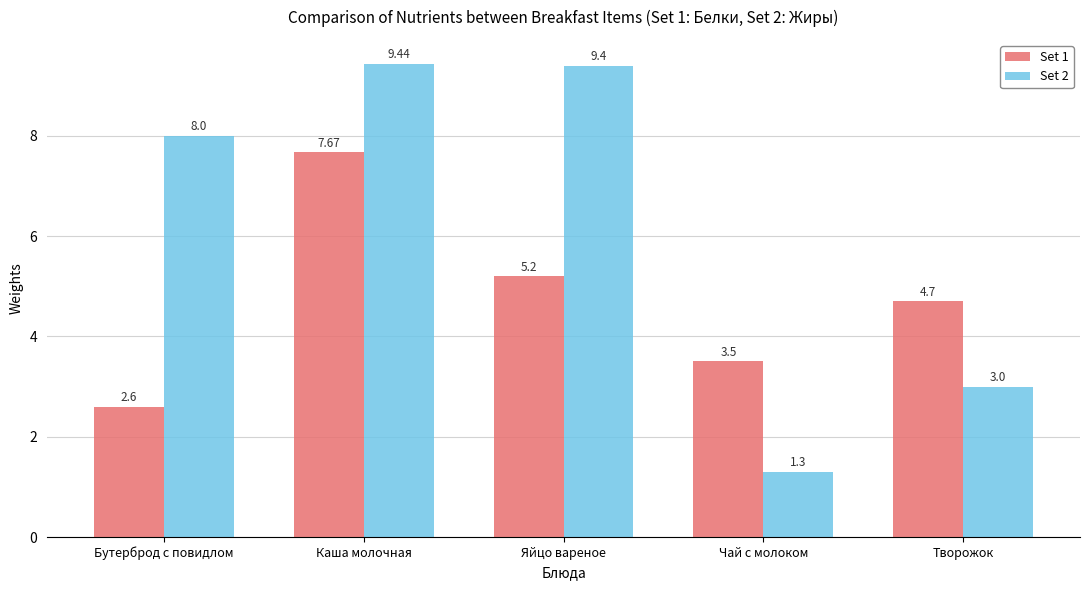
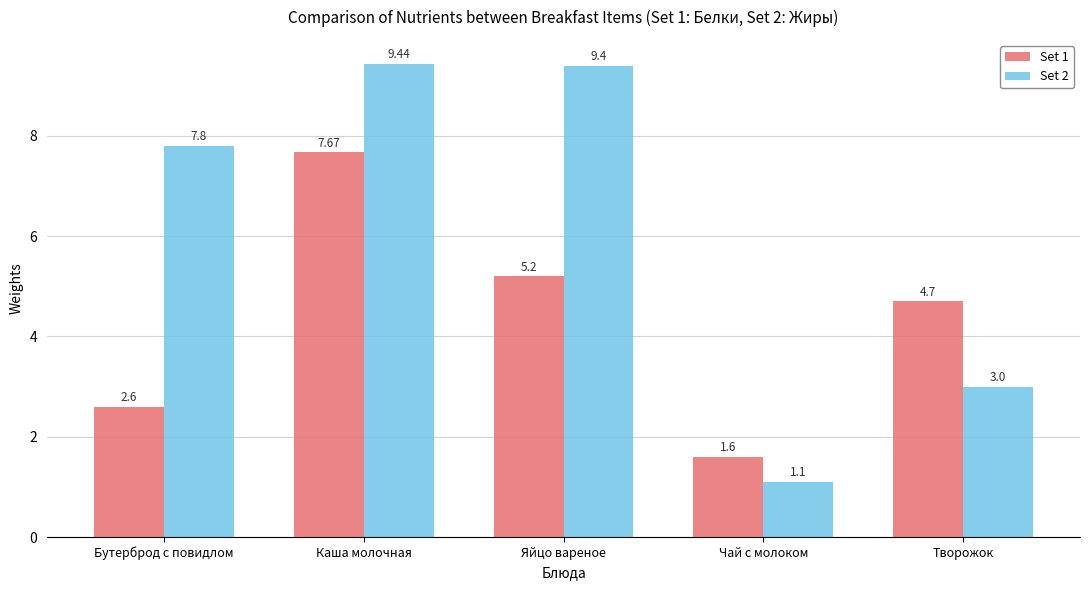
Set 2, Бутерброд с повидлом: 8.0 -> 7.8
Set 1, Чай с молоком: 3.5 -> 1.6
Set 2, Чай с молоком: 1.3 -> 1.1
